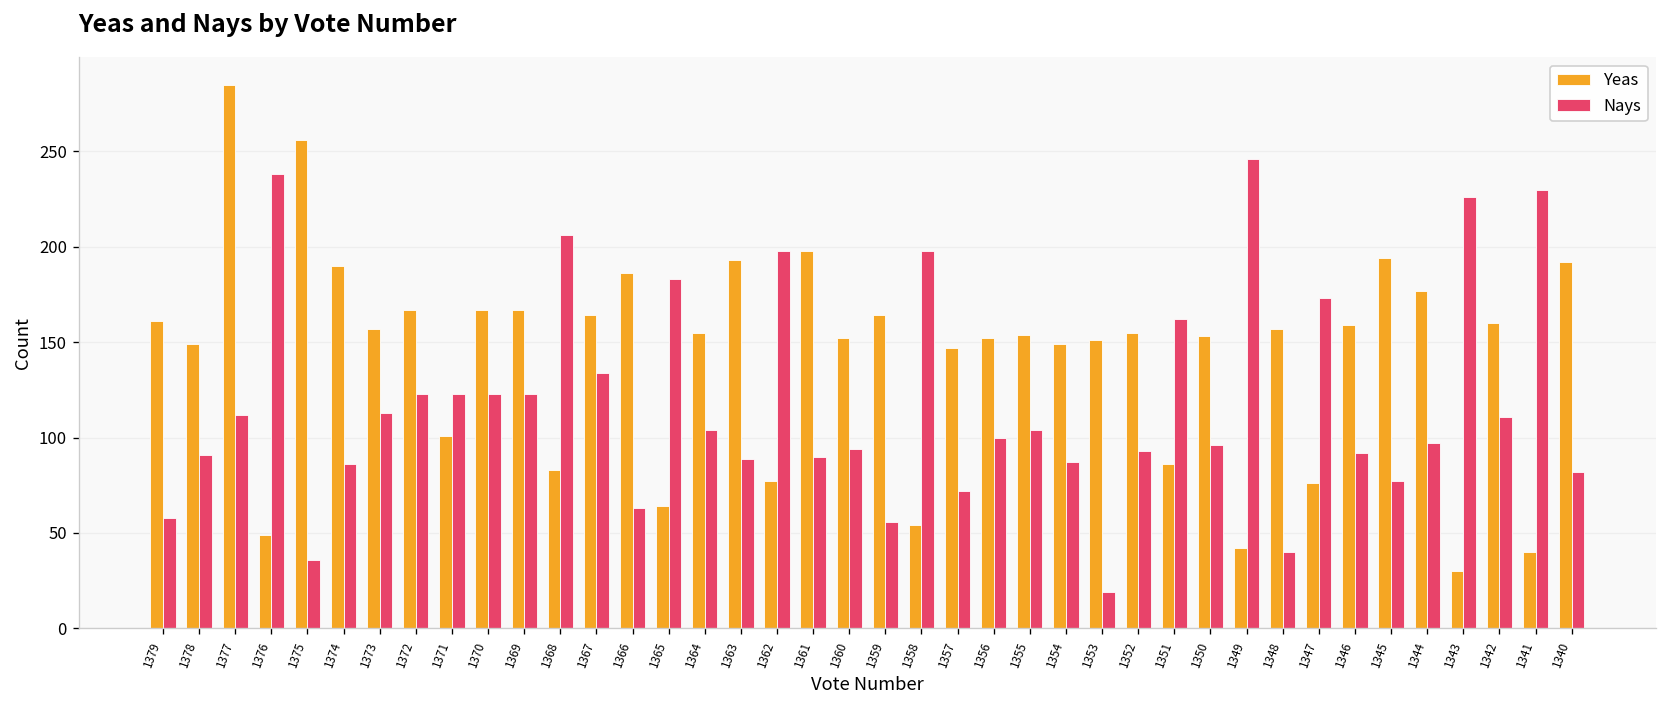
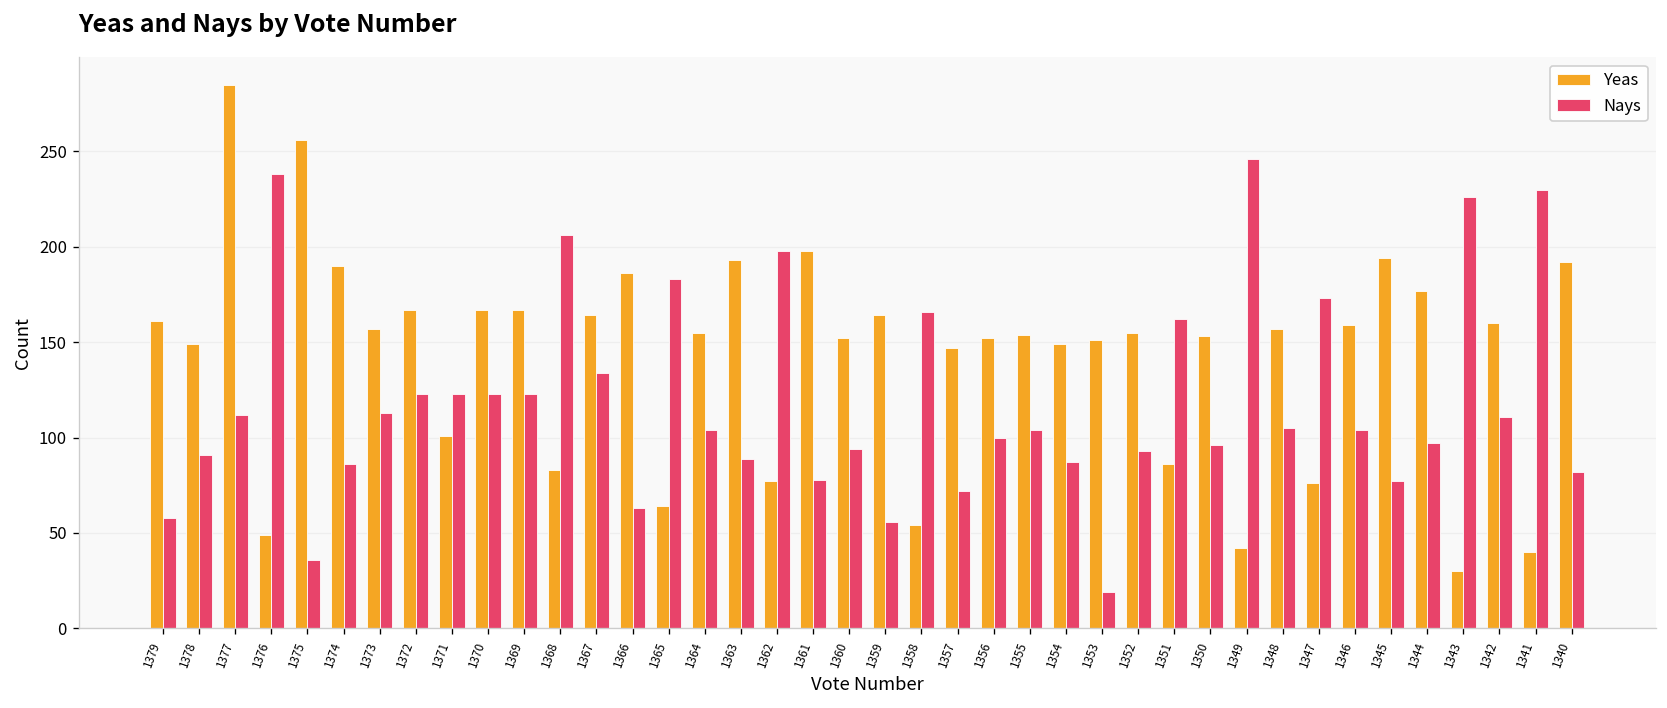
Nays, 1361: 90 -> 78
Nays, 1358: 198 -> 166
Nays, 1348: 40 -> 105
Nays, 1346: 92 -> 104
